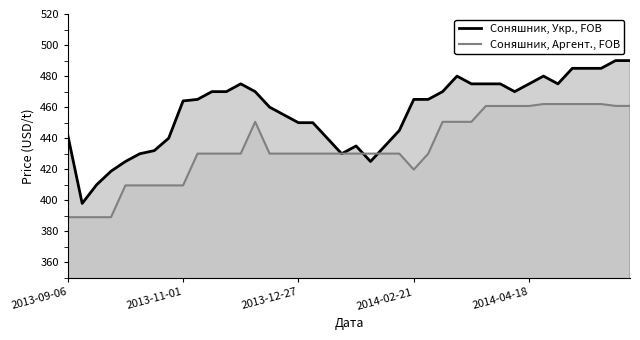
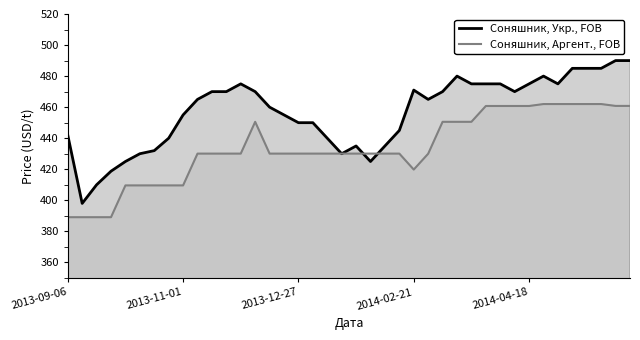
Соняшник, Укр., FOB, 2013-11-01: 464 -> 455
Соняшник, Укр., FOB, 2014-02-21: 465 -> 471
